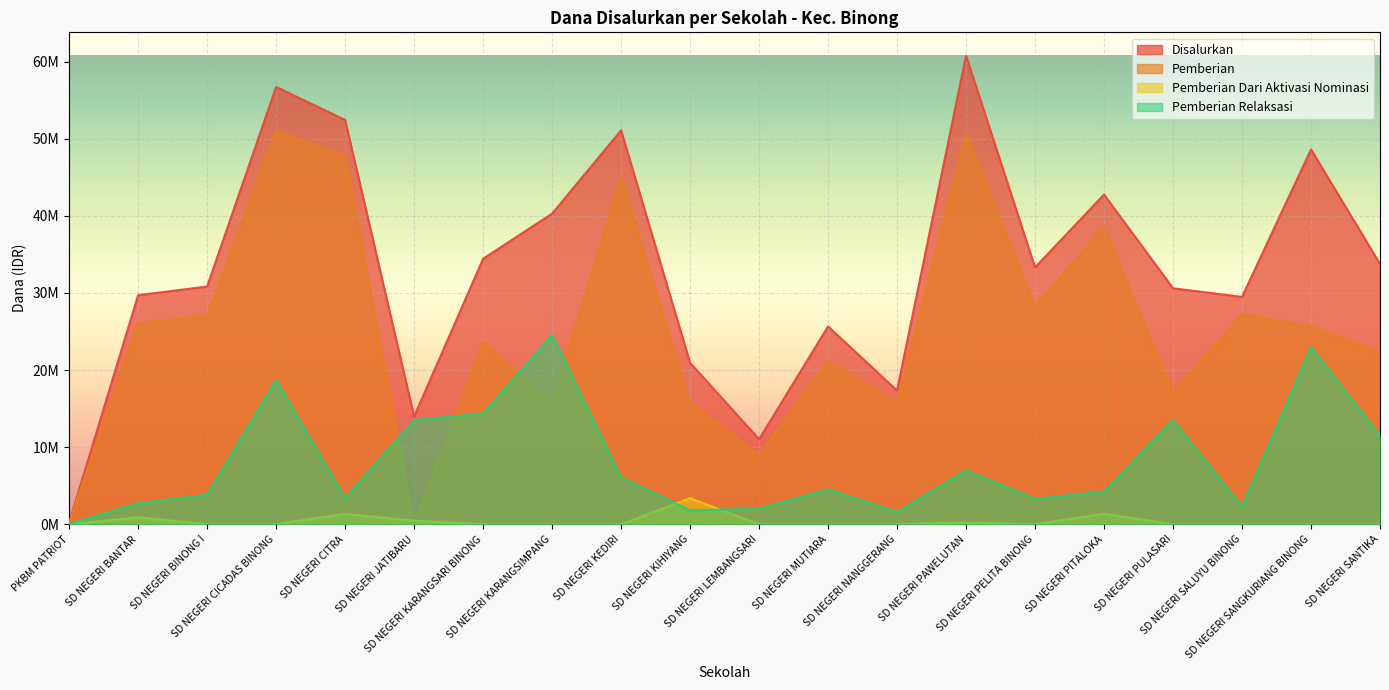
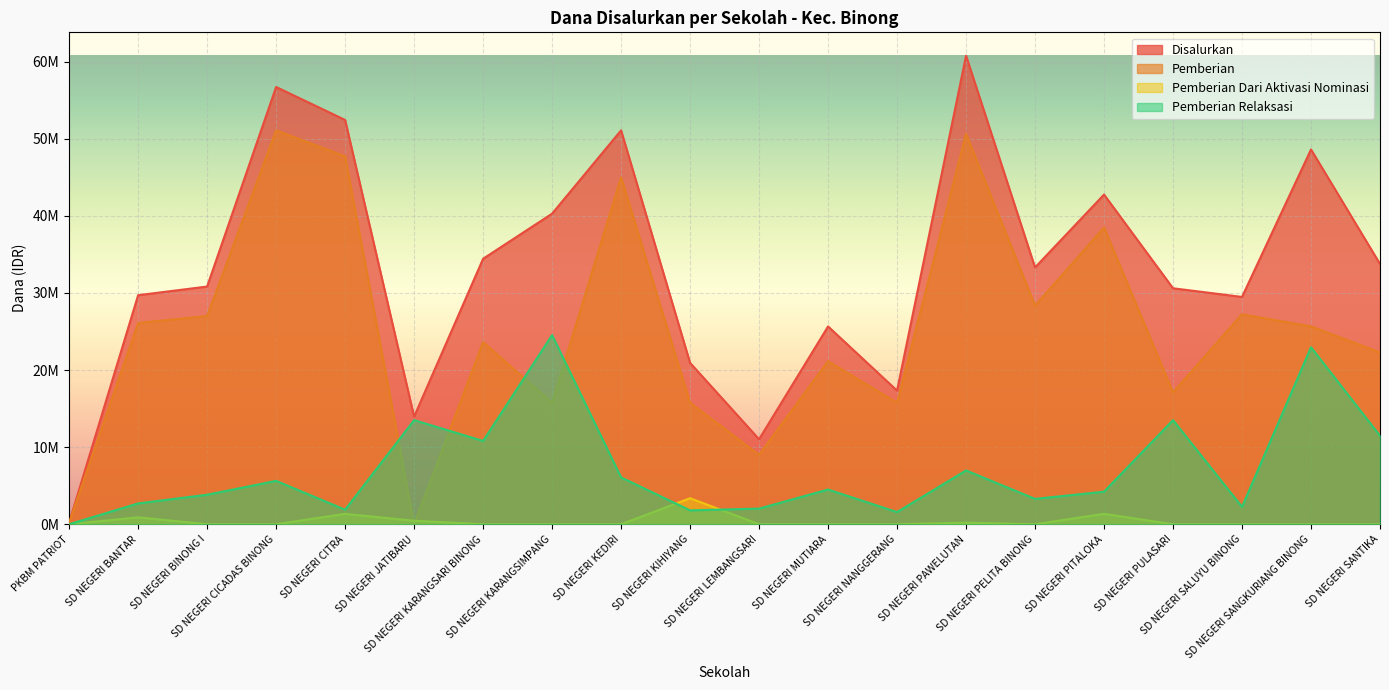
Pemberian Relaksasi, SD NEGERI CICADAS BINONG: 19000000 -> 6000000
Pemberian Relaksasi, SD NEGERI CITRA: 3000000 -> 2000000
Pemberian Relaksasi, SD NEGERI KARANGSARI BINONG: 14000000 -> 11000000
